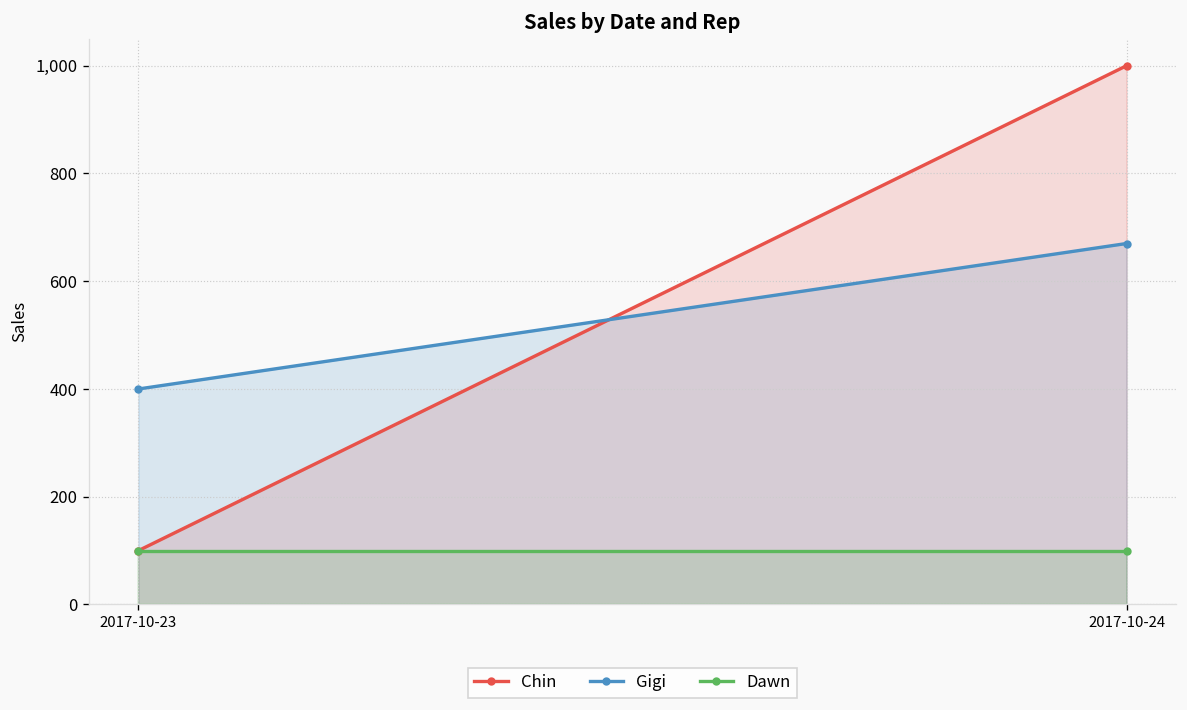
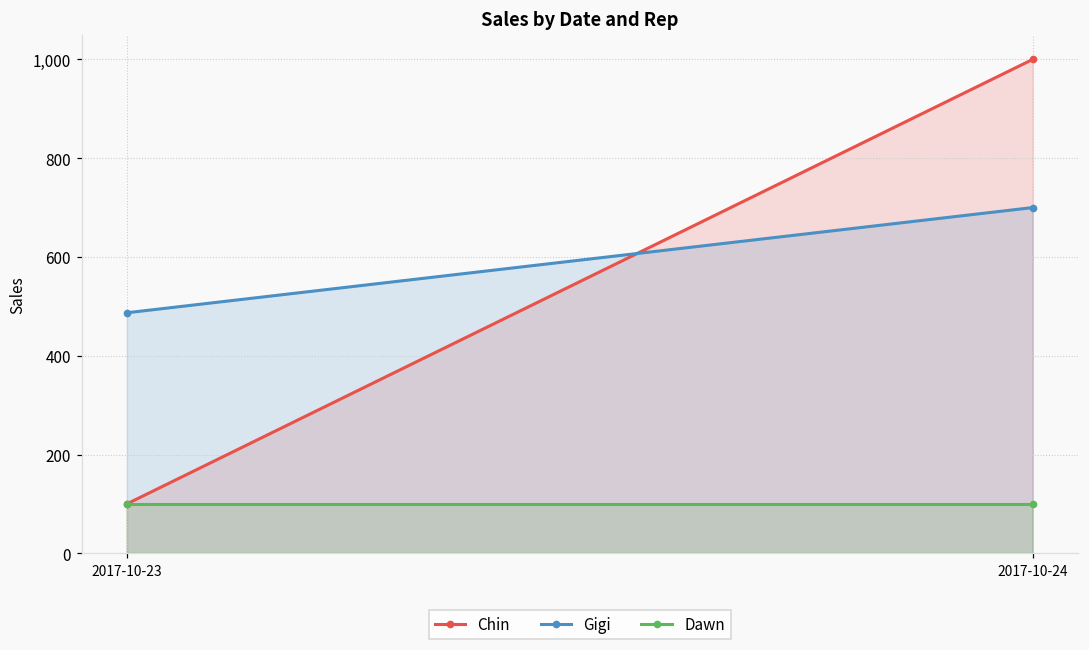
Gigi, 2017-10-23: 400 -> 490
Gigi, 2017-10-24: 670 -> 700
